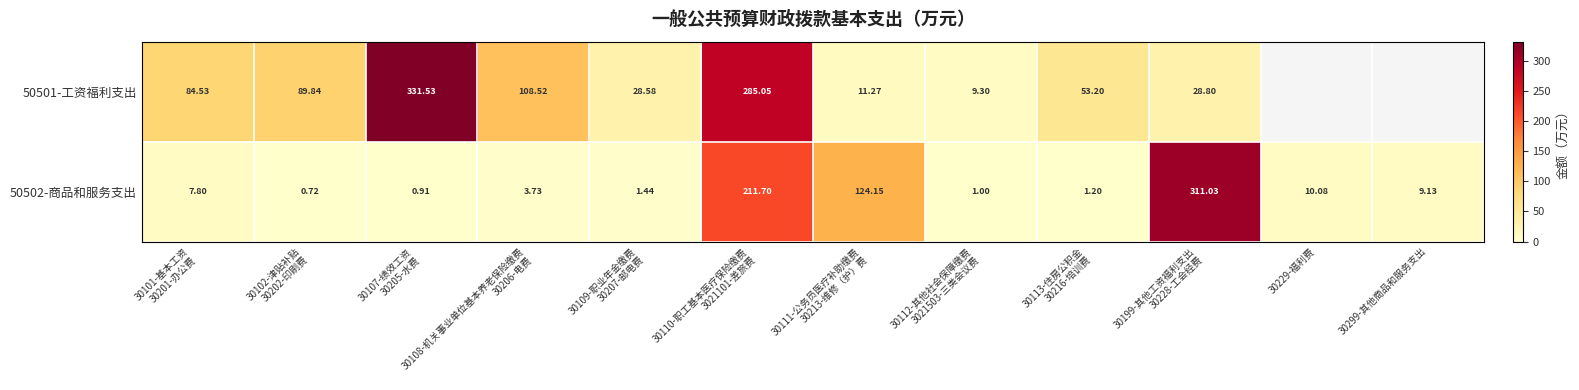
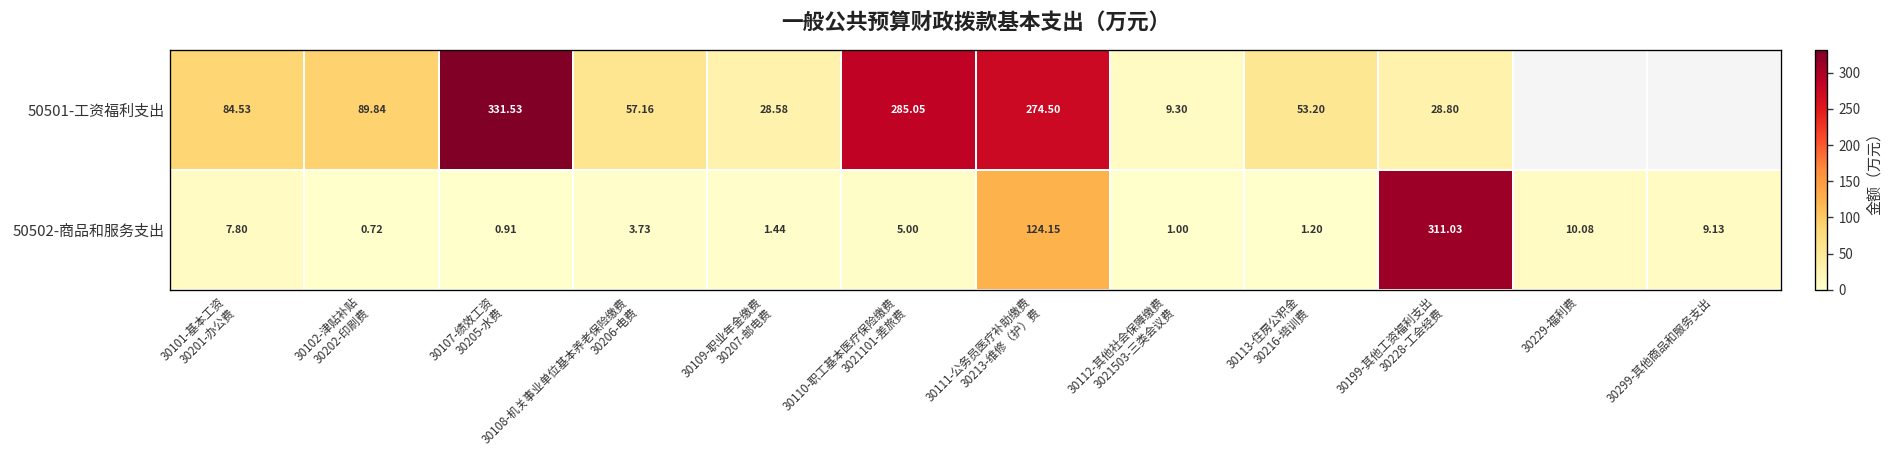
50501-工资福利支出, 30108-机关事业单位基本养老保险缴费 30206-电费: 108.52 -> 57.16
50501-工资福利支出, 30111-公务员医疗补助缴费 30213-维修（护）费: 11.27 -> 274.50
50502-商品和服务支出, 30110-职工基本医疗保险缴费 3021101-差旅费: 211.70 -> 5.00
